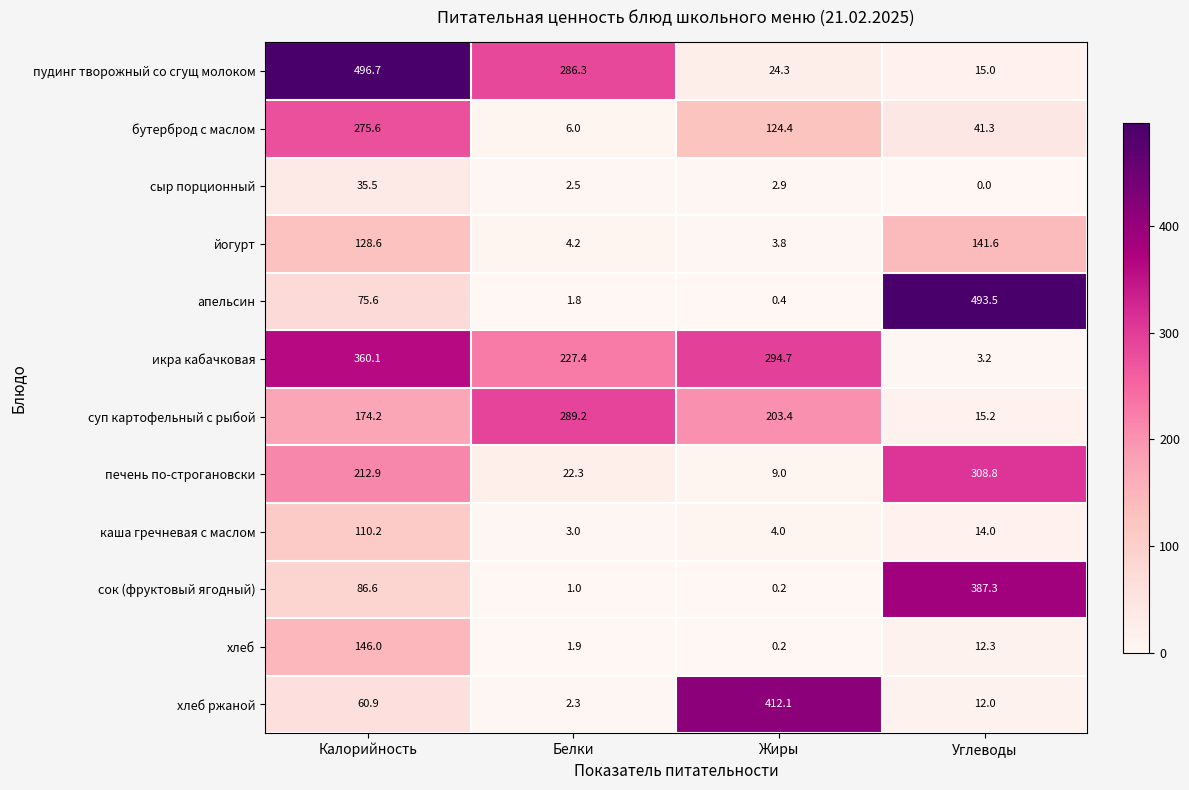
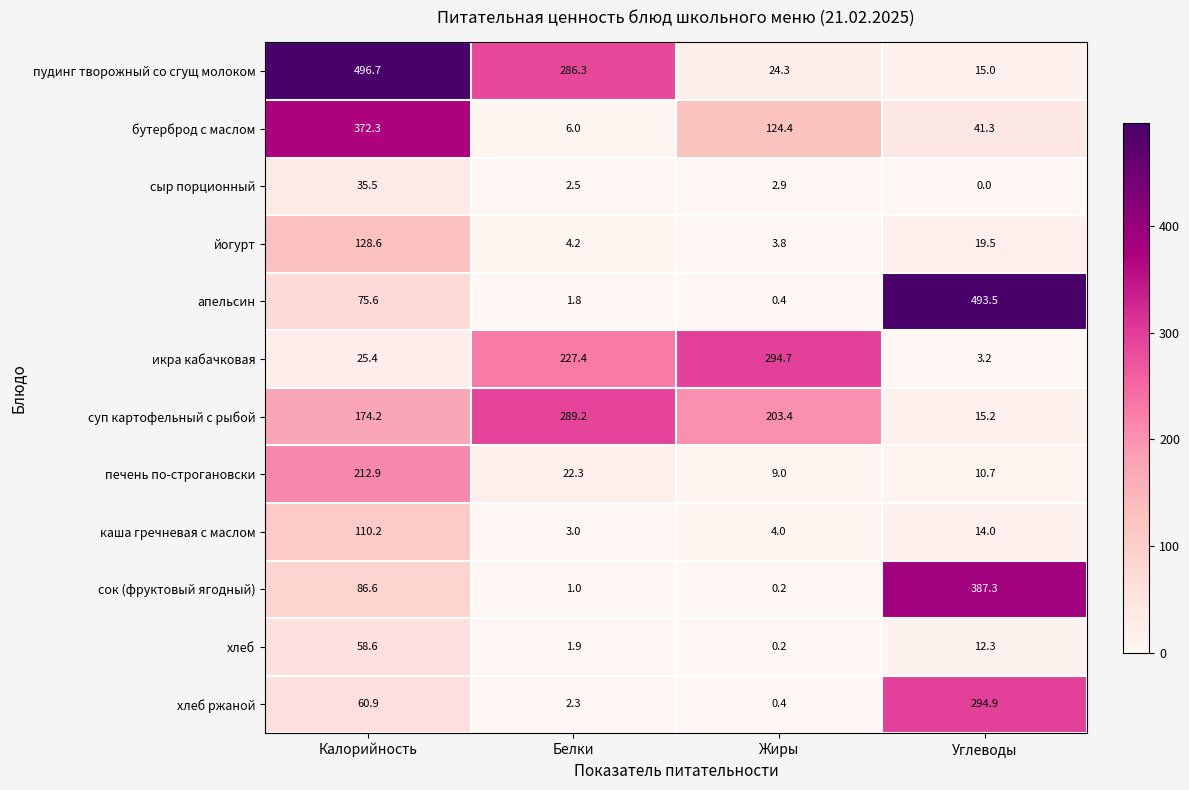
бутерброд с маслом, Калорийность: 275.6 -> 372.3
йогурт, Углеводы: 141.6 -> 19.5
икра кабачковая, Калорийность: 360.1 -> 25.4
печень по-строгановски, Углеводы: 308.8 -> 10.7
хлеб, Калорийность: 146.0 -> 58.6
хлеб ржаной, Жиры: 412.1 -> 0.4
хлеб ржаной, Углеводы: 12.0 -> 294.9
